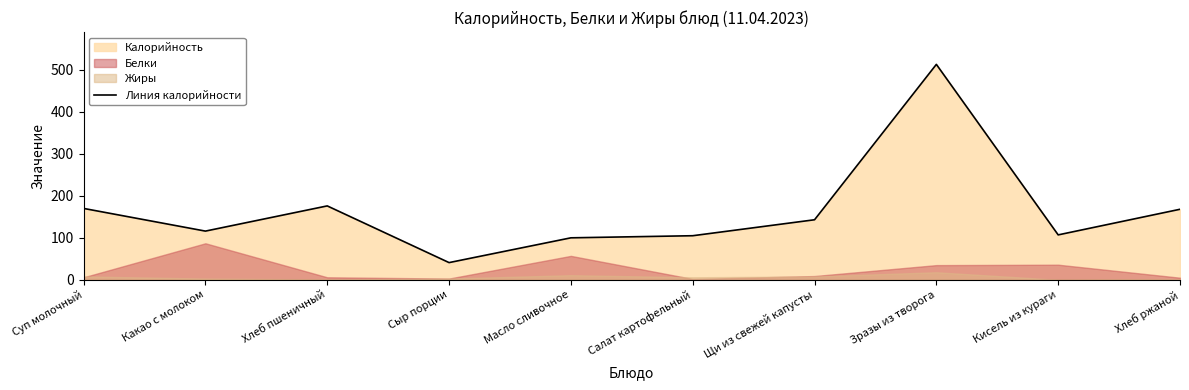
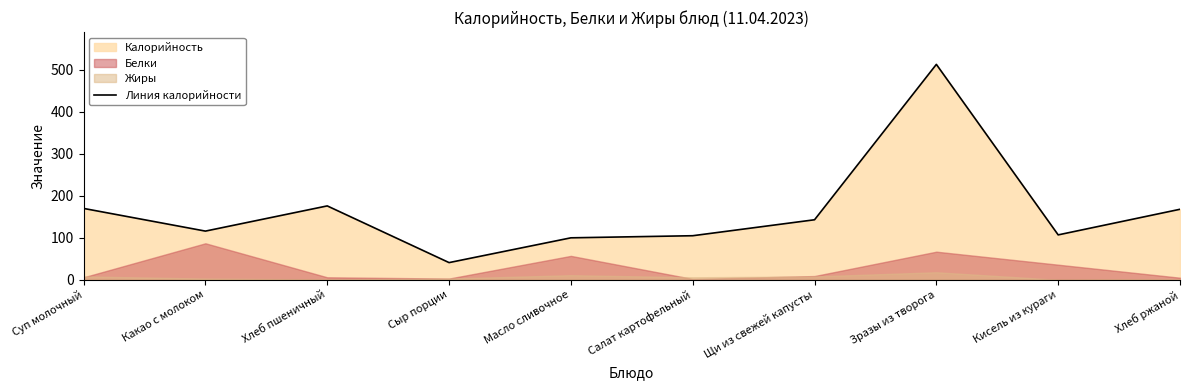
Белки, Зразы из творога: 40 -> 70
